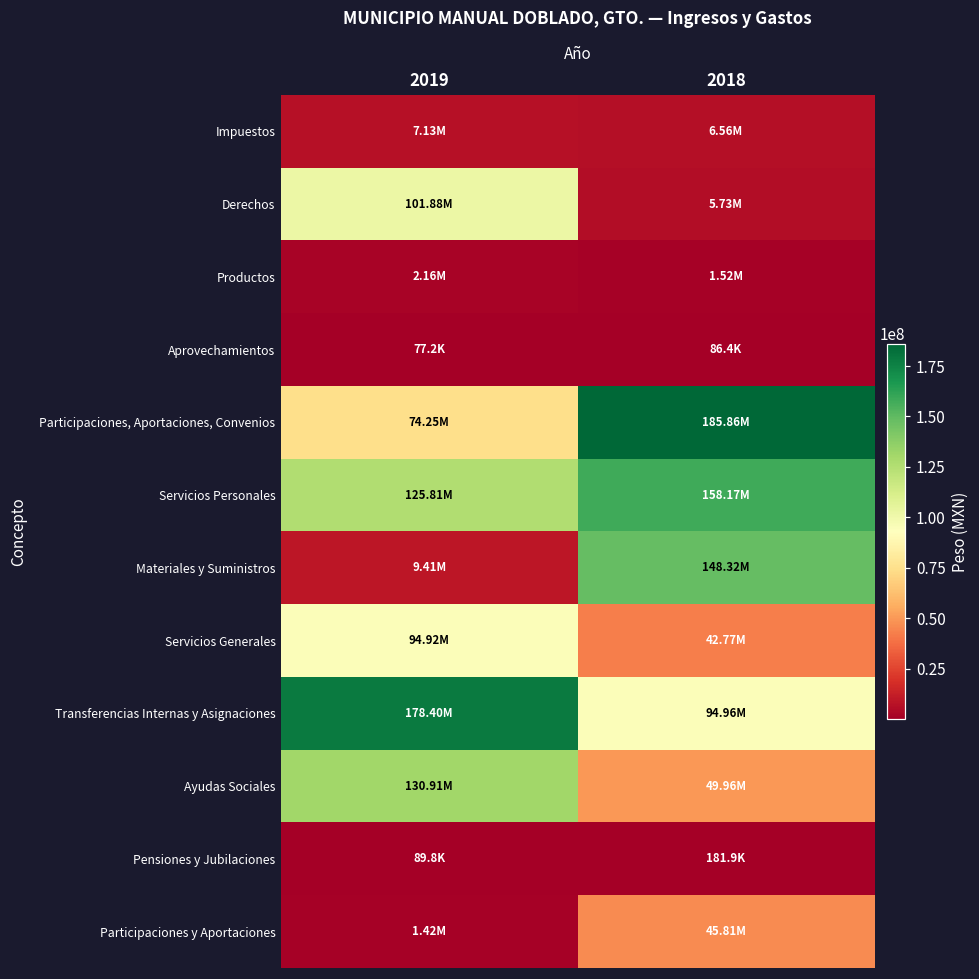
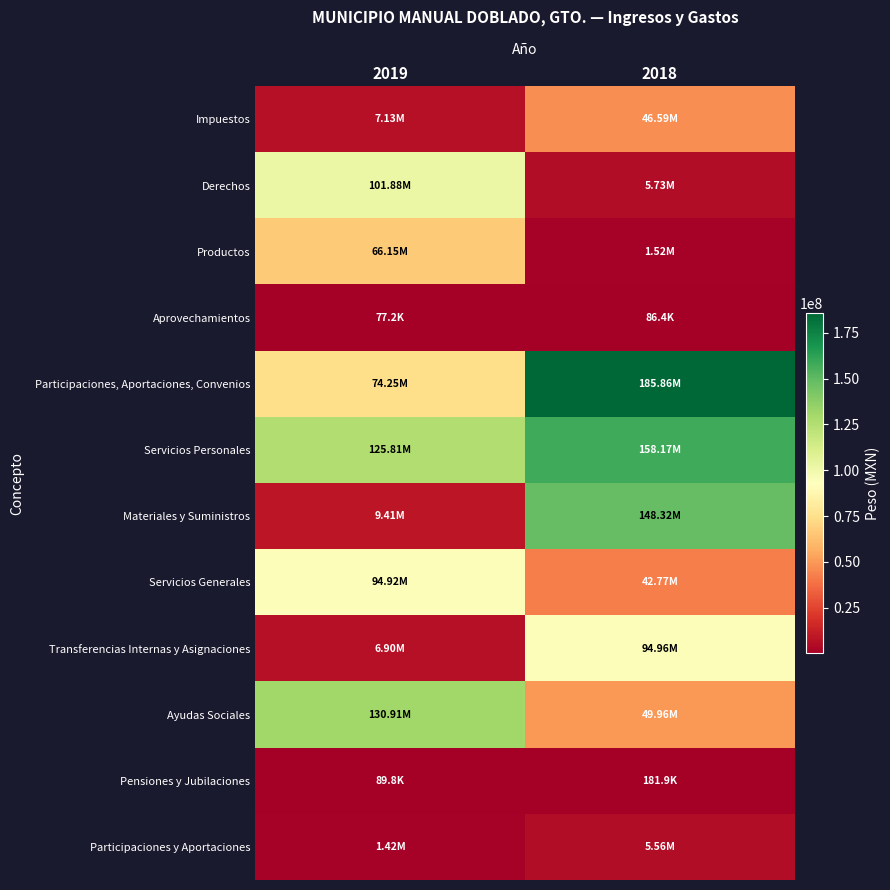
Impuestos, 2018: 6.56M -> 46.59M
Productos, 2019: 2.16M -> 66.15M
Transferencias Internas y Asignaciones, 2019: 178.40M -> 6.90M
Participaciones y Aportaciones, 2018: 45.81M -> 5.56M
